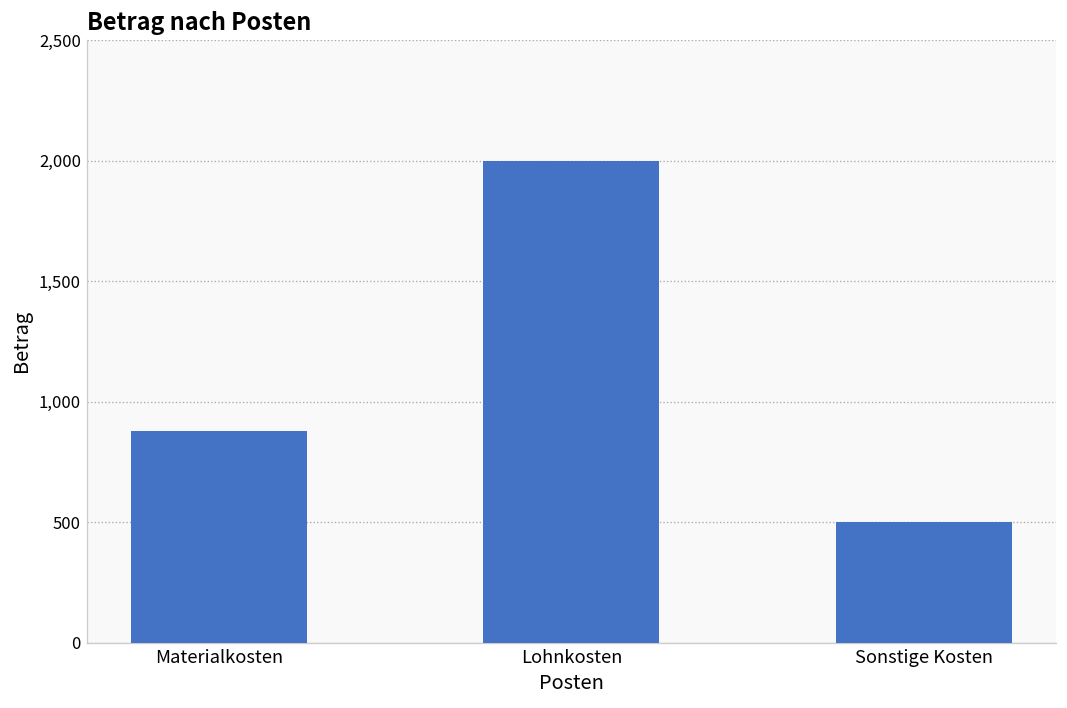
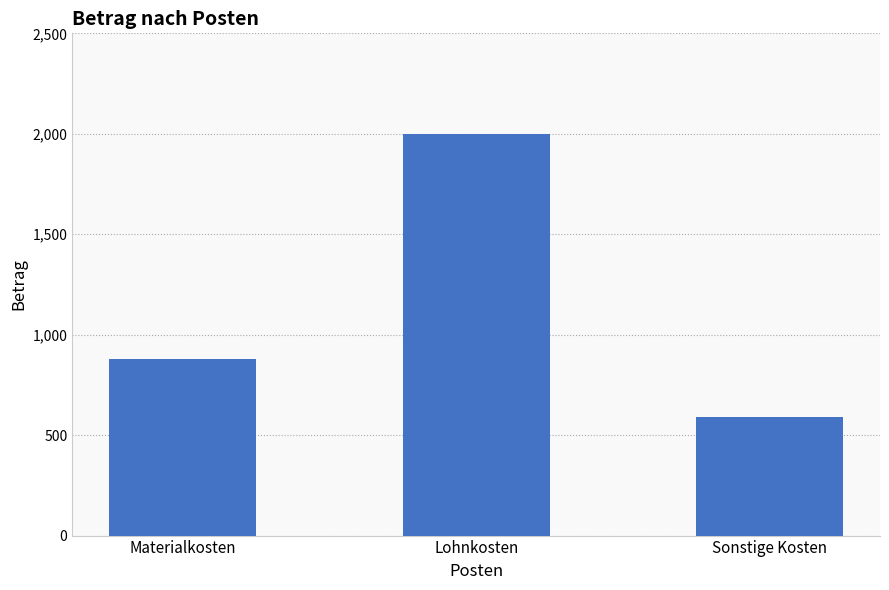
Sonstige Kosten: 500 -> 590
